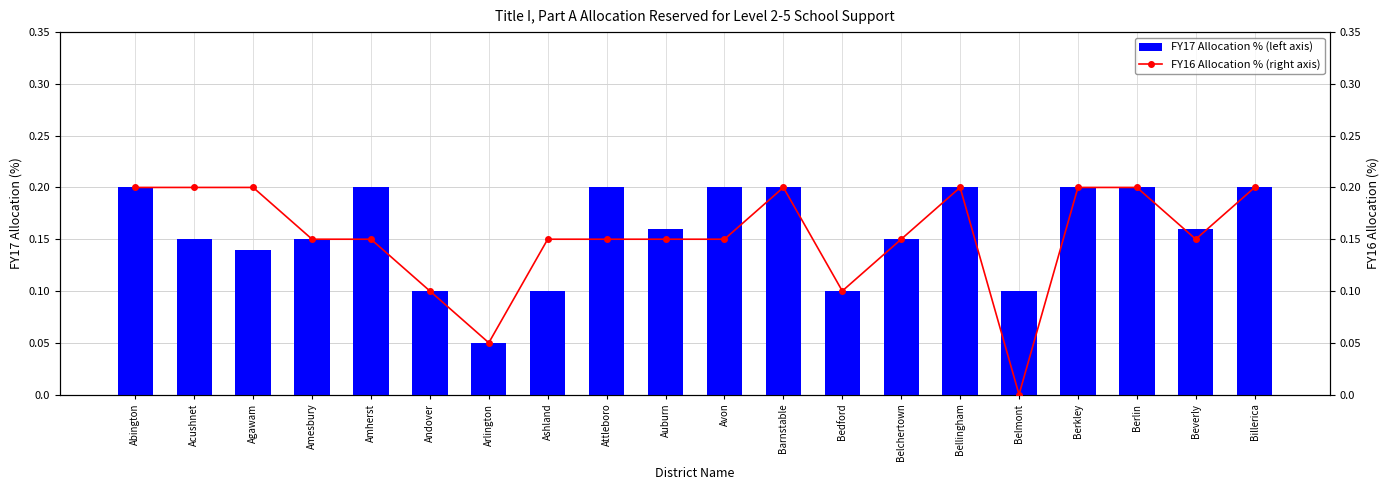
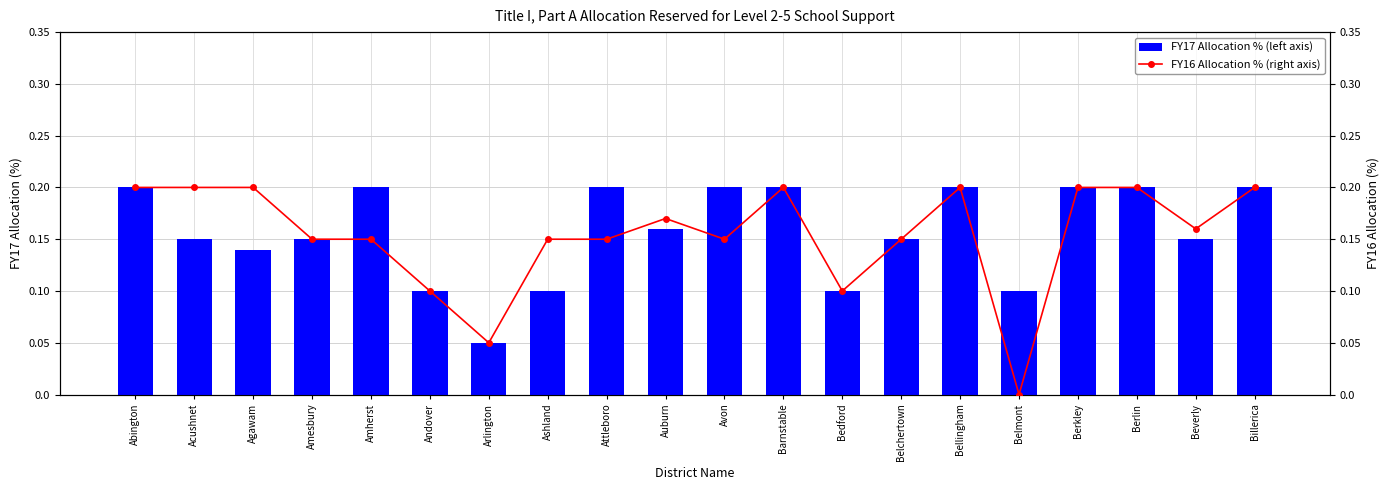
FY17 Allocation % (left axis), Beverly: 0.16 -> 0.15
FY16 Allocation % (right axis), Auburn: 0.15 -> 0.17
FY16 Allocation % (right axis), Beverly: 0.15 -> 0.16
